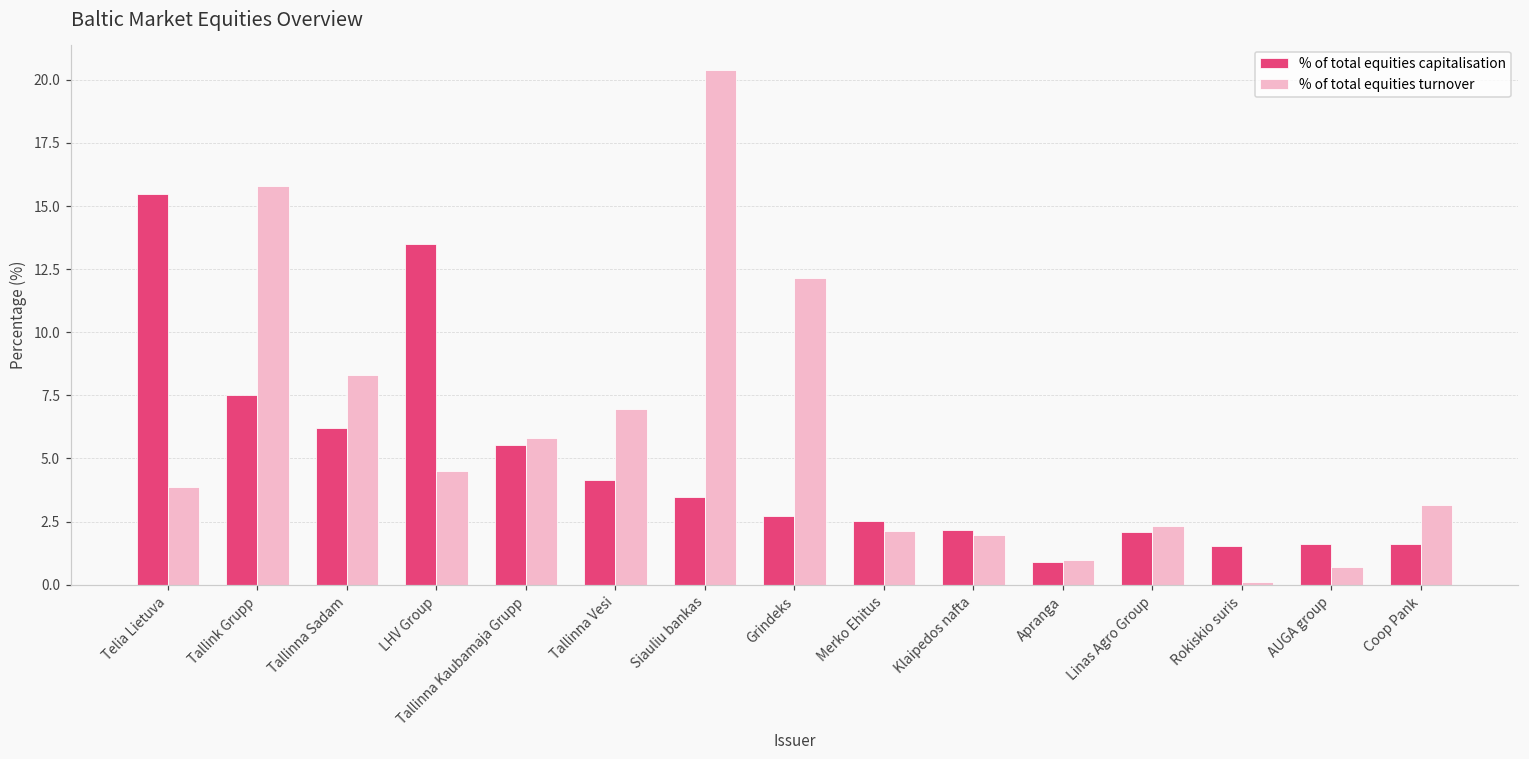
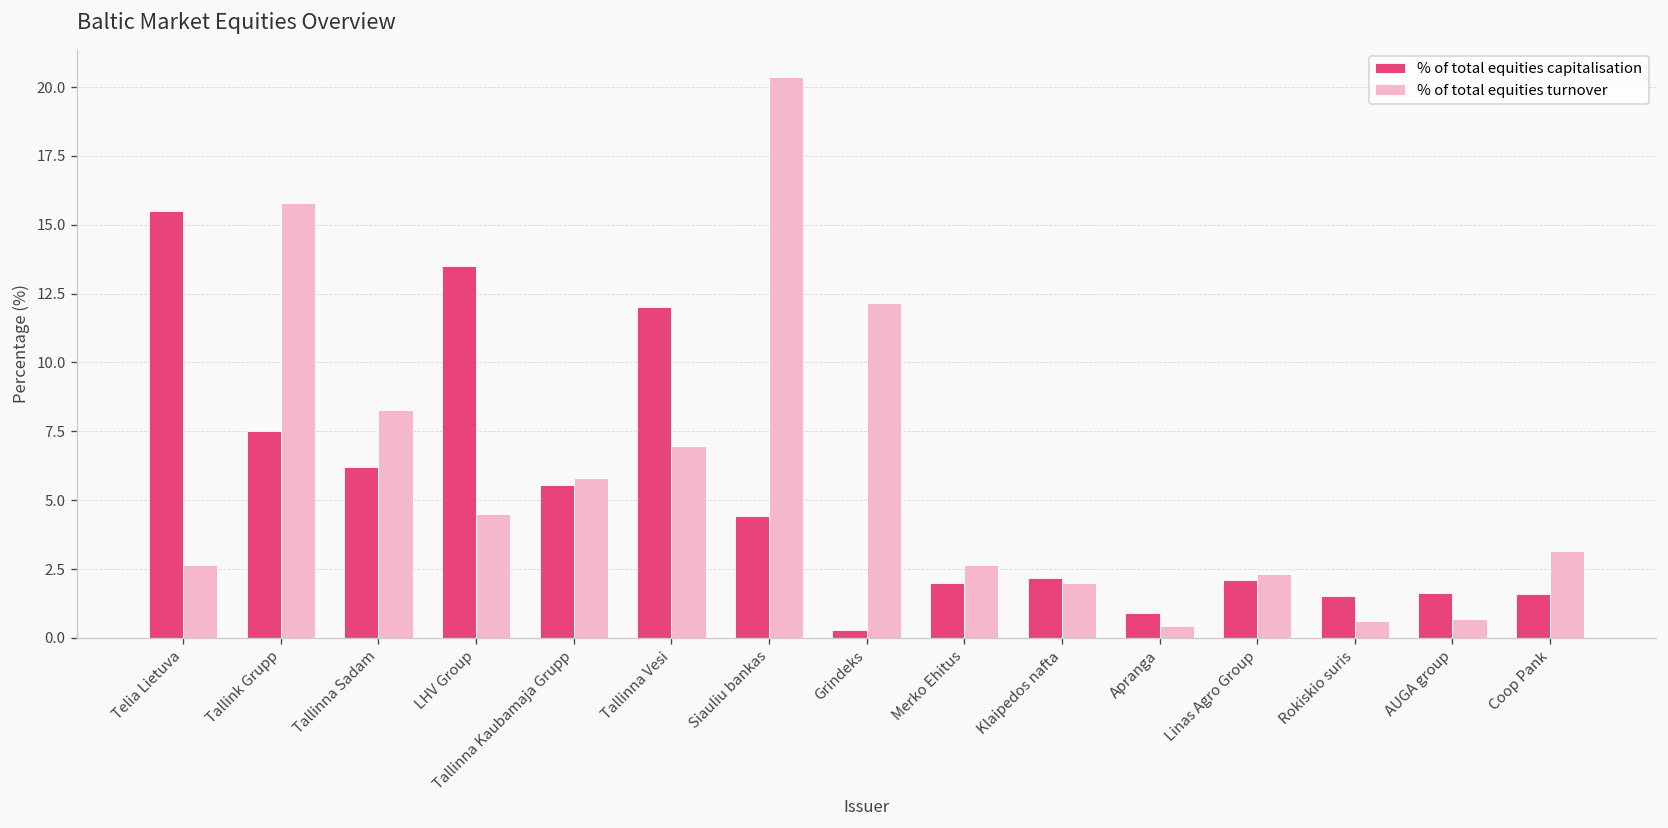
% of total equities turnover, Telia Lietuva: 3.9 -> 2.7
% of total equities capitalisation, Tallinna Vesi: 4.2 -> 12.0
% of total equities capitalisation, Siauliu bankas: 3.5 -> 4.4
% of total equities capitalisation, Grindeks: 2.7 -> 0.3
% of total equities capitalisation, Merko Ehitus: 2.5 -> 2.0
% of total equities turnover, Merko Ehitus: 2.1 -> 2.6
% of total equities turnover, Apranga: 1.0 -> 0.4
% of total equities turnover, Rokiskio suris: 0.1 -> 0.6
